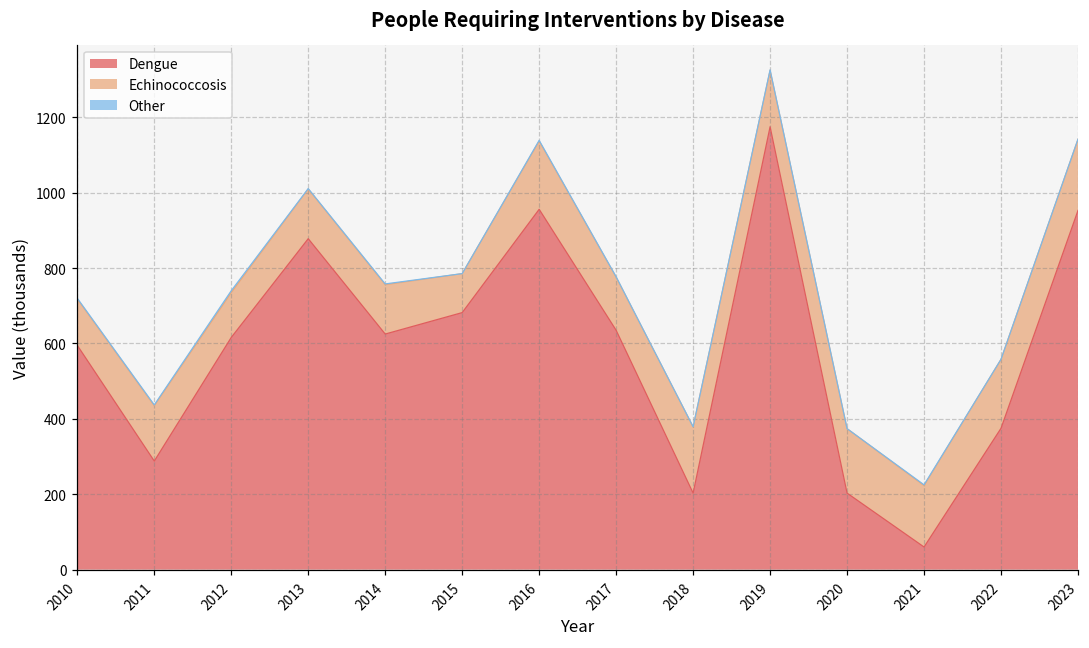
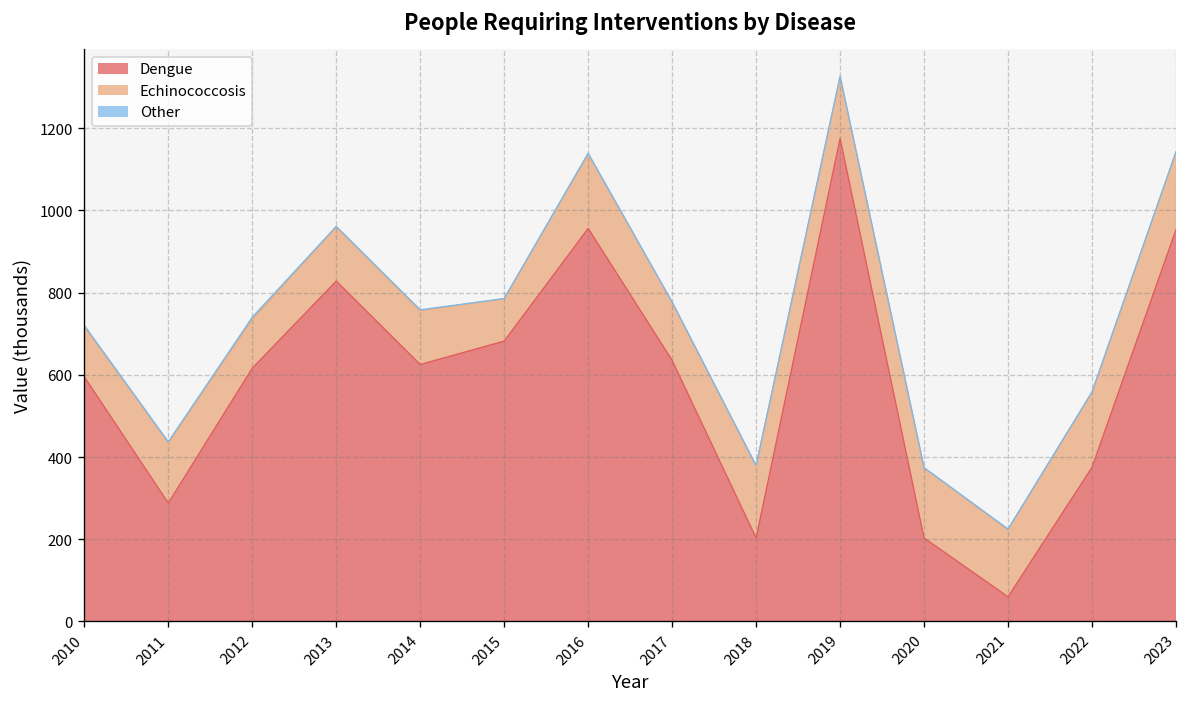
Dengue, 2013: 880 -> 830
